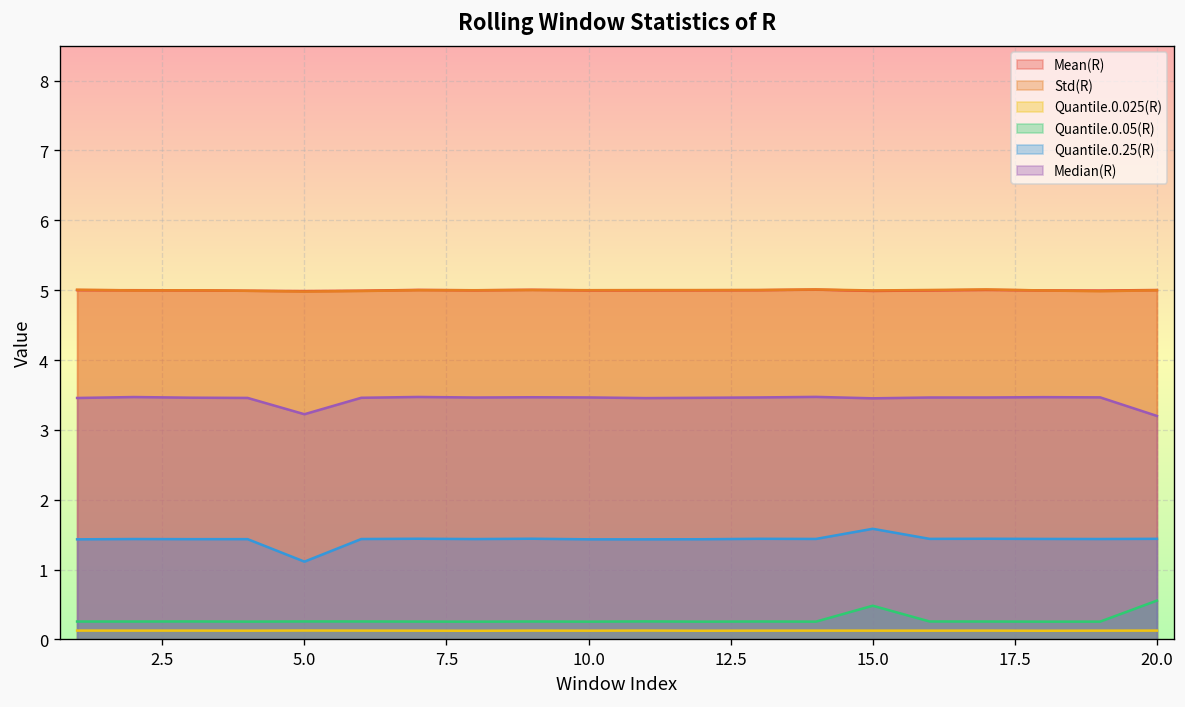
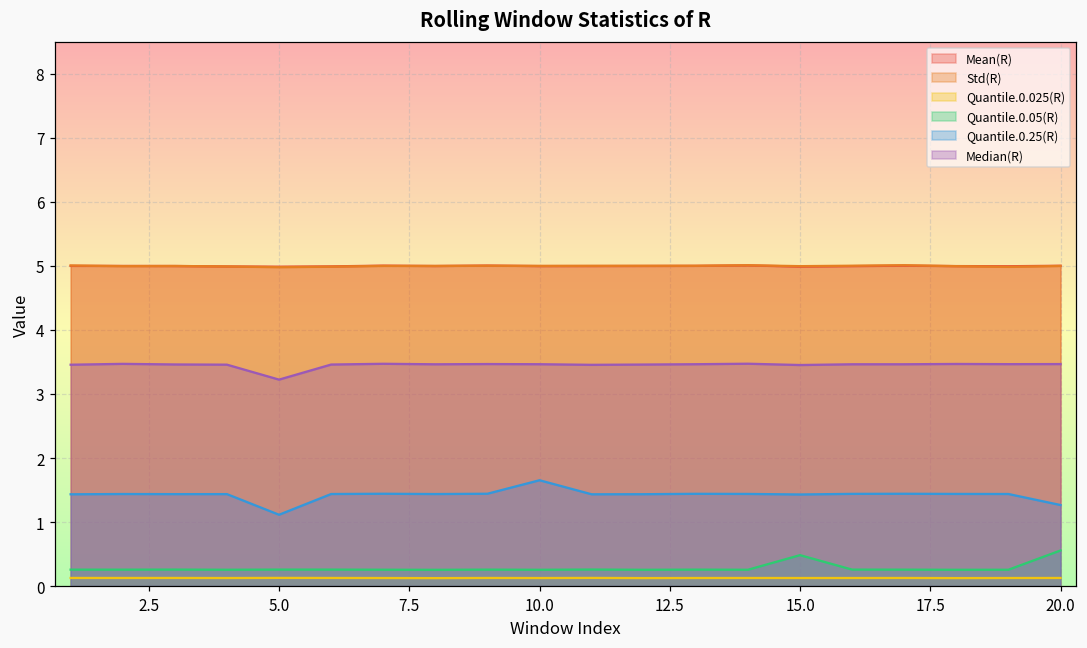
Quantile.0.25(R), 10.0: 1.4 -> 1.7
Quantile.0.25(R), 15.0: 1.6 -> 1.4
Quantile.0.25(R), 20.0: 1.4 -> 1.3
Median(R), 20.0: 3.2 -> 3.5
